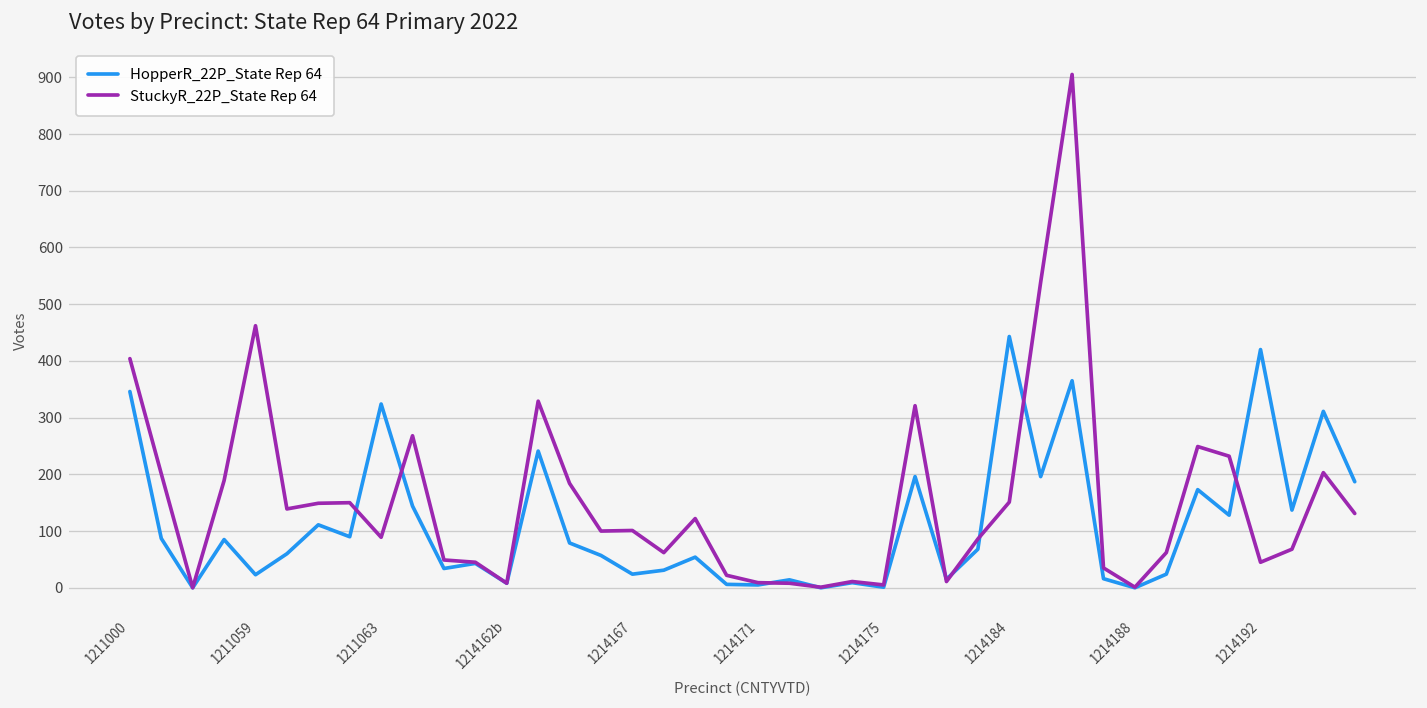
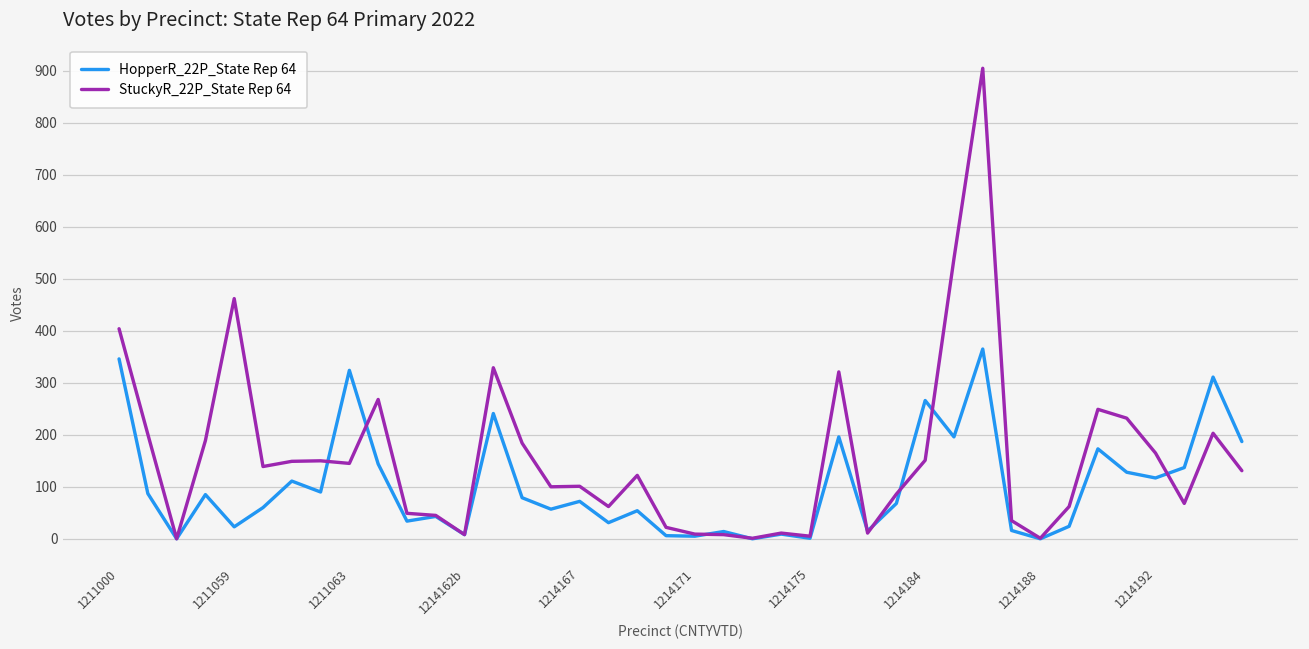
StuckyR_22P_State Rep 64, 1211063: 90 -> 150
HopperR_22P_State Rep 64, 1214167: 20 -> 70
HopperR_22P_State Rep 64, 1214184: 440 -> 270
HopperR_22P_State Rep 64, 1214192: 420 -> 120
StuckyR_22P_State Rep 64, 1214192: 50 -> 170
